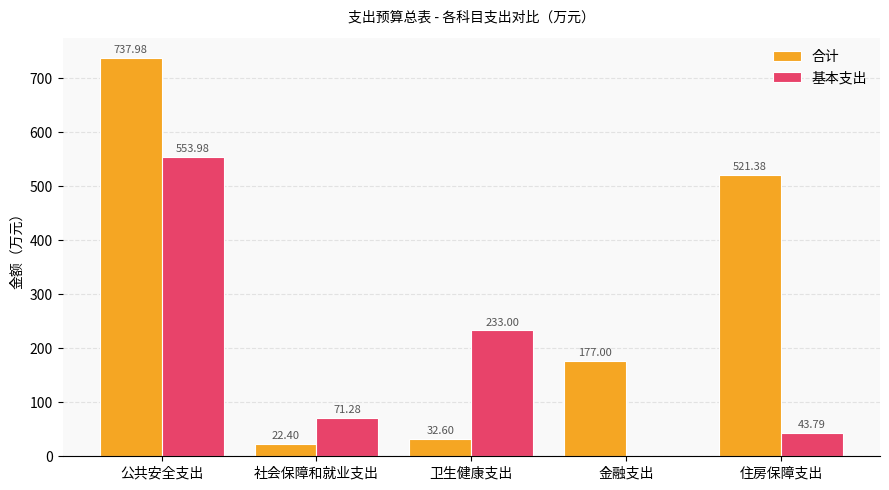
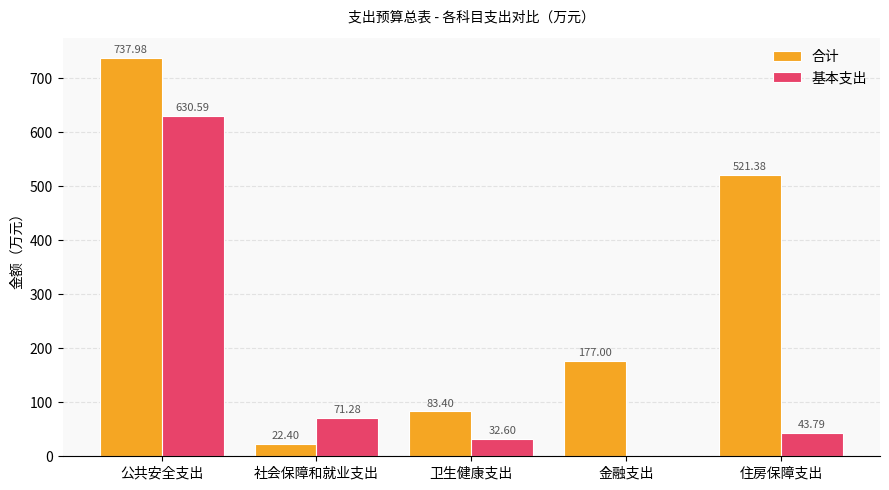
基本支出, 公共安全支出: 553.98 -> 630.59
合计, 卫生健康支出: 32.60 -> 83.40
基本支出, 卫生健康支出: 233.00 -> 32.60
